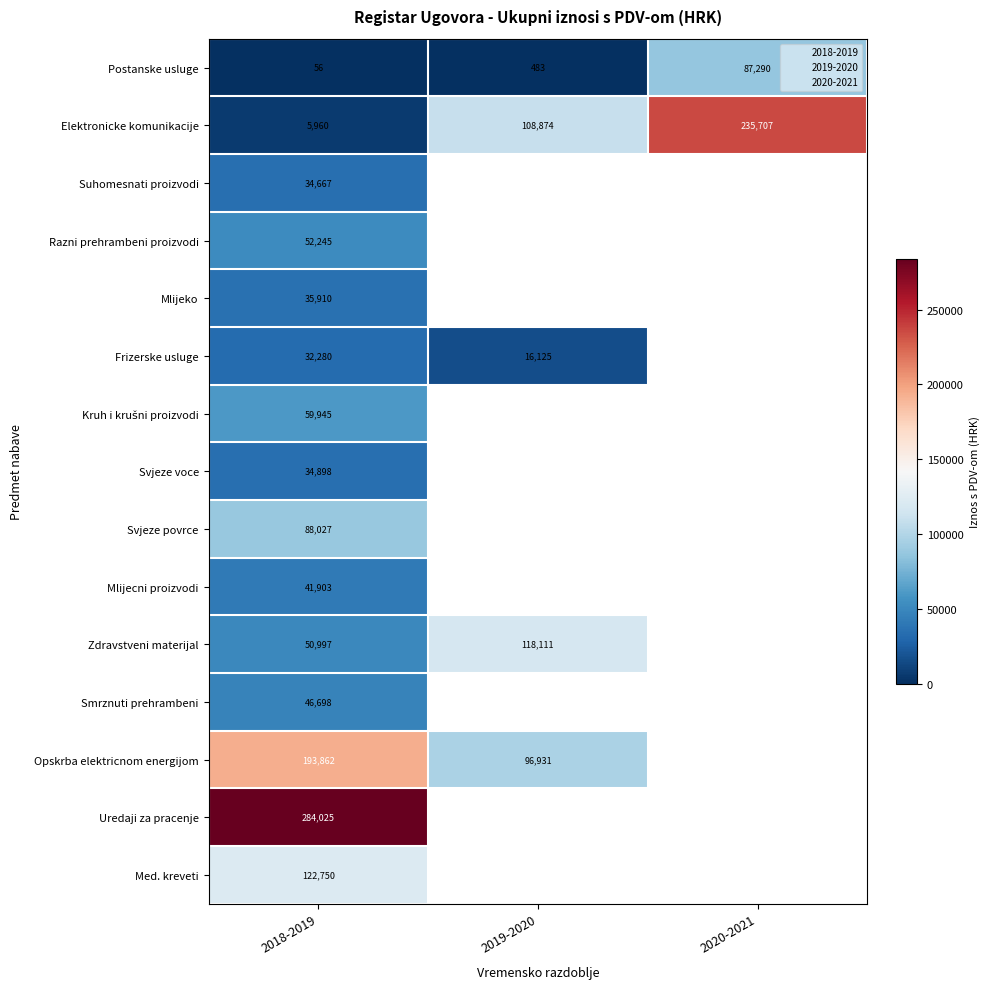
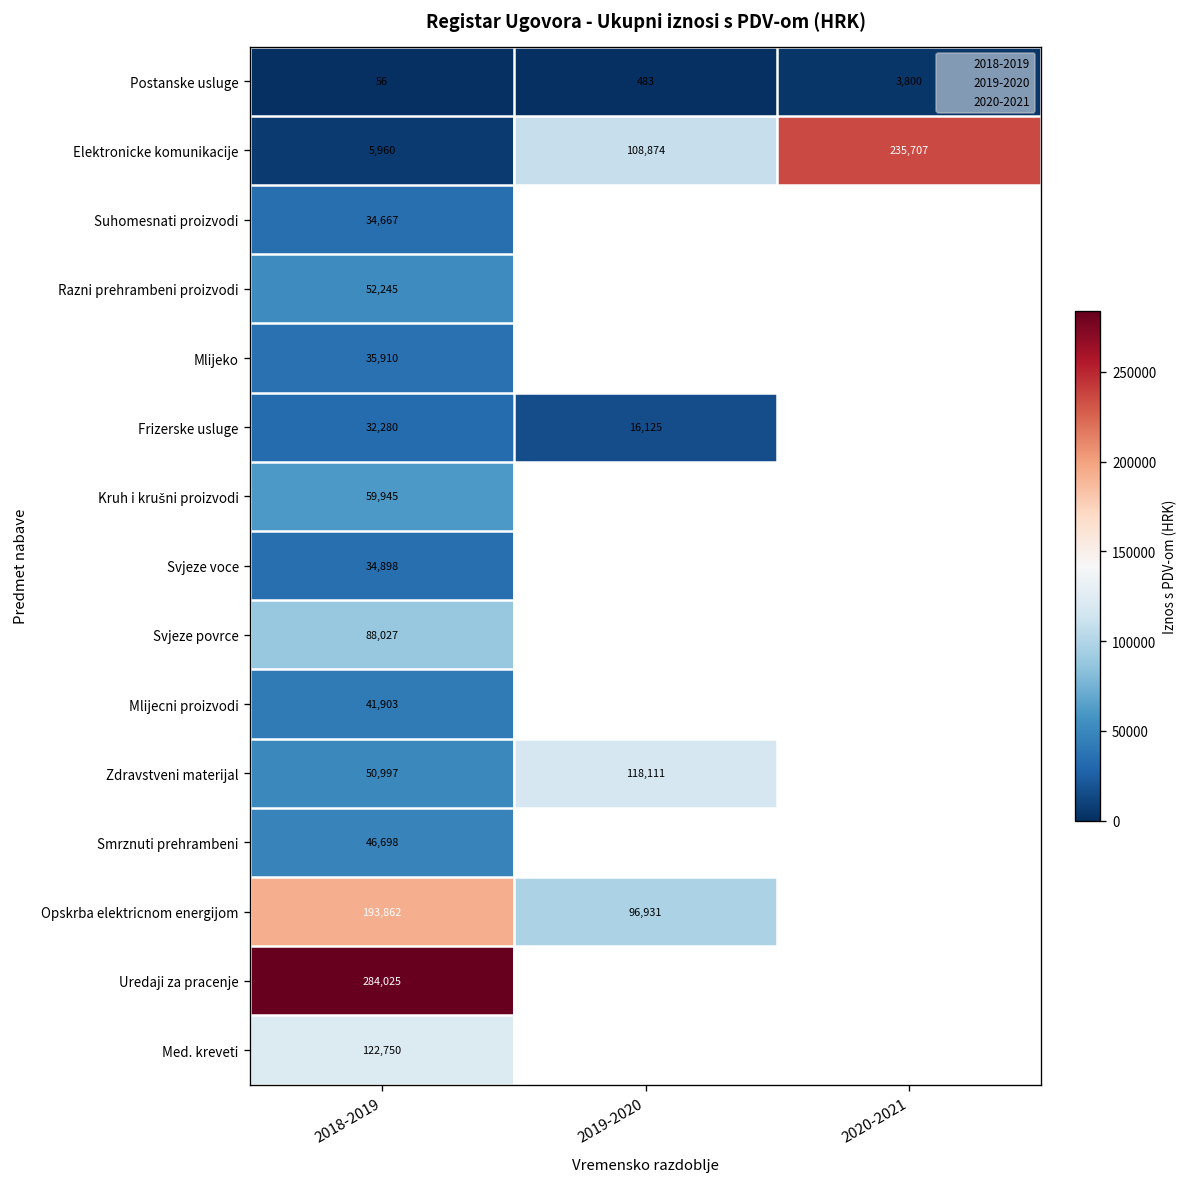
Postanske usluge, 2020-2021: 87,290 -> 3,800
